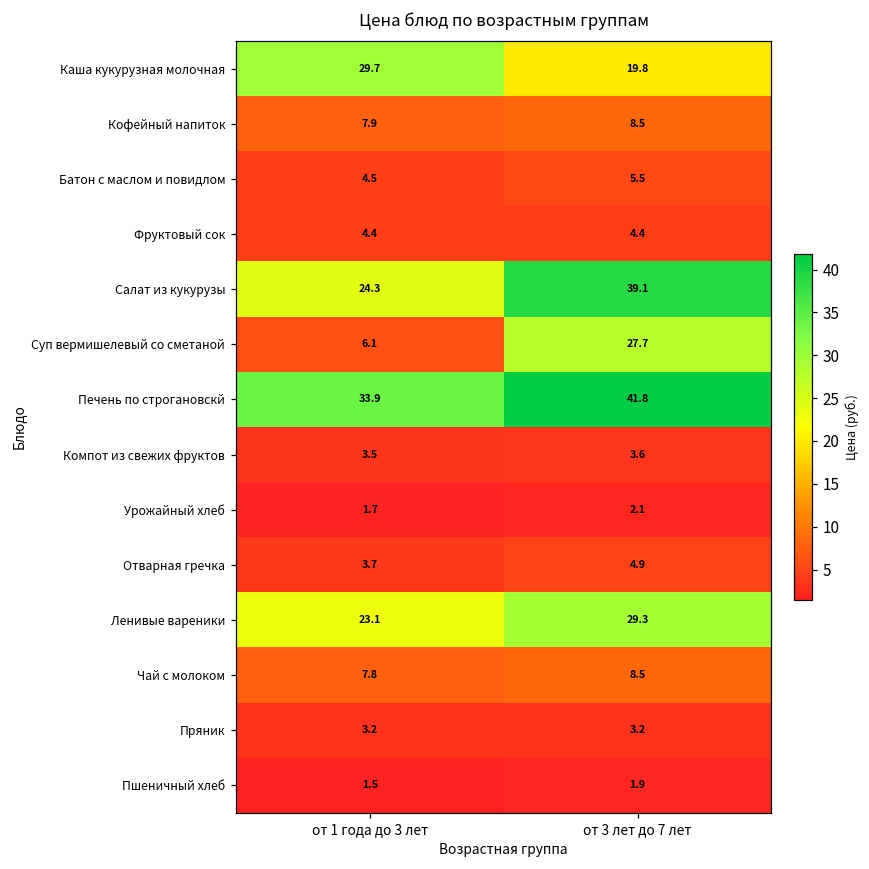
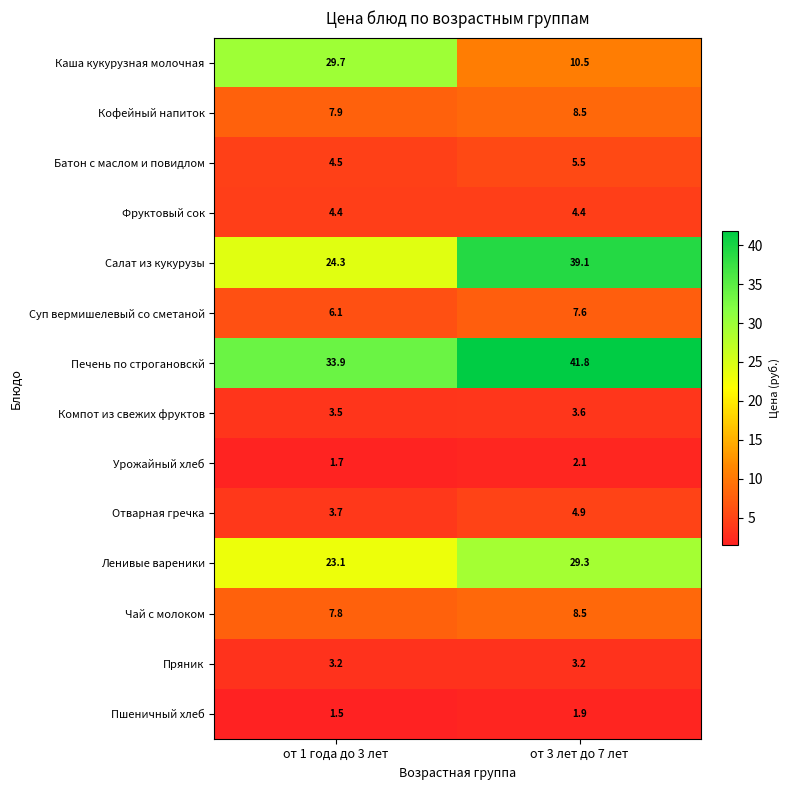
Каша кукурузная молочная, от 3 лет до 7 лет: 19.8 -> 10.5
Суп вермишелевый со сметаной, от 3 лет до 7 лет: 27.7 -> 7.6
